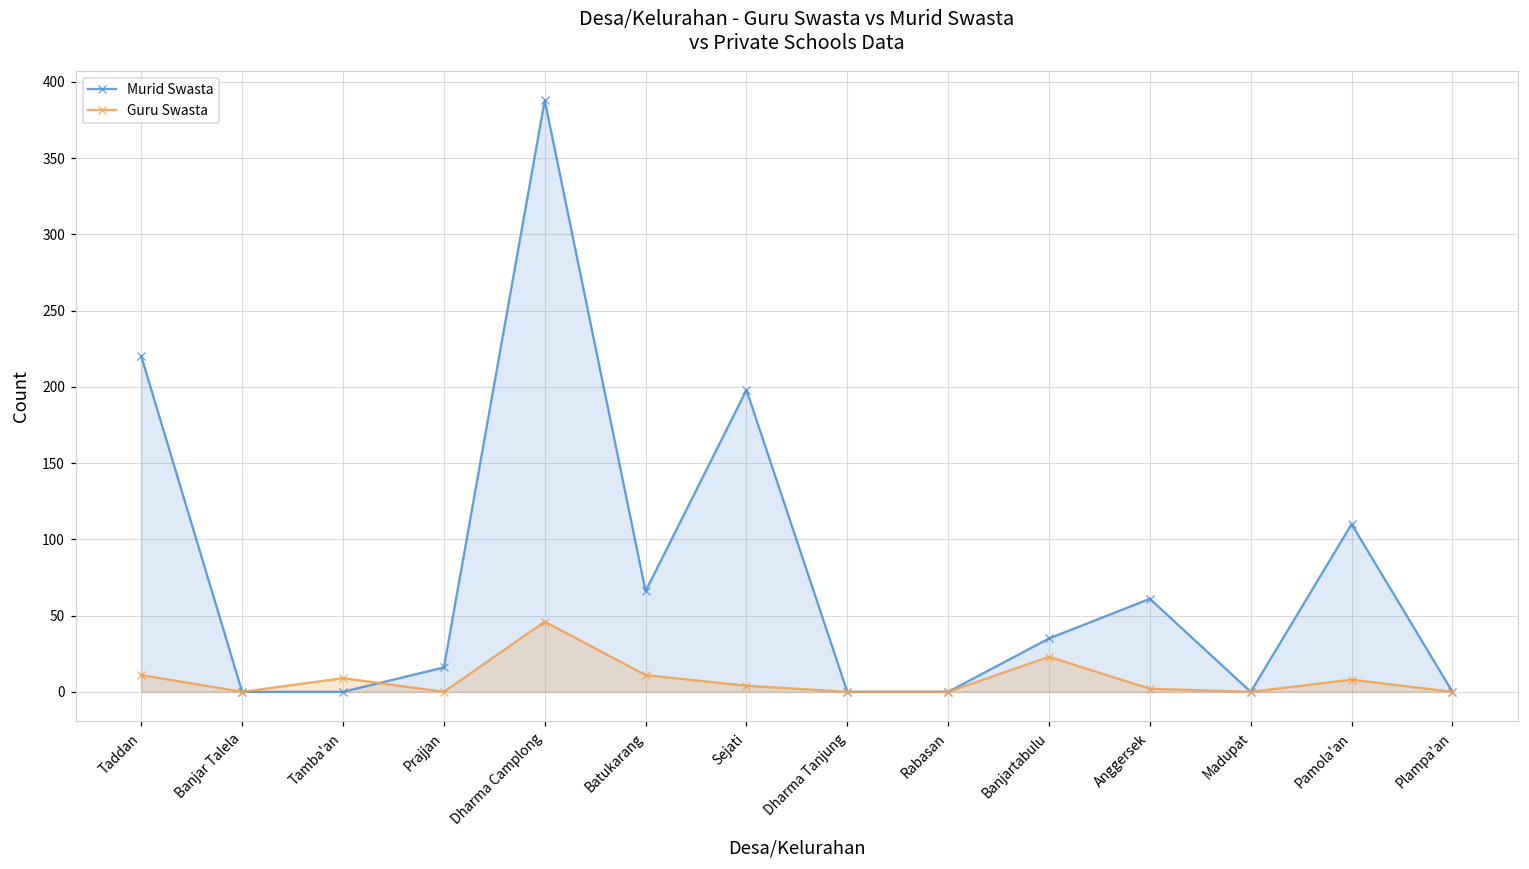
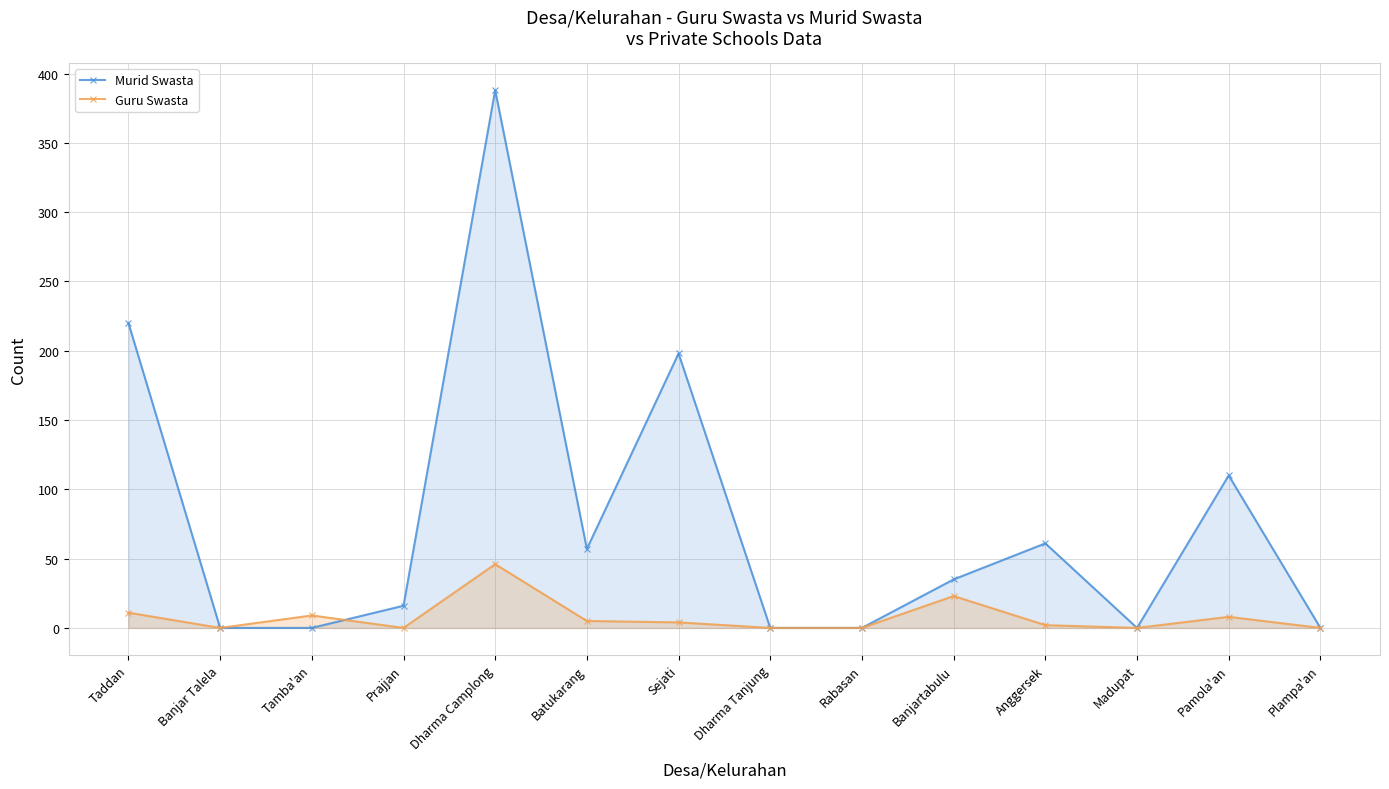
Murid Swasta, Batukarang: 66 -> 57
Guru Swasta, Batukarang: 11 -> 5
